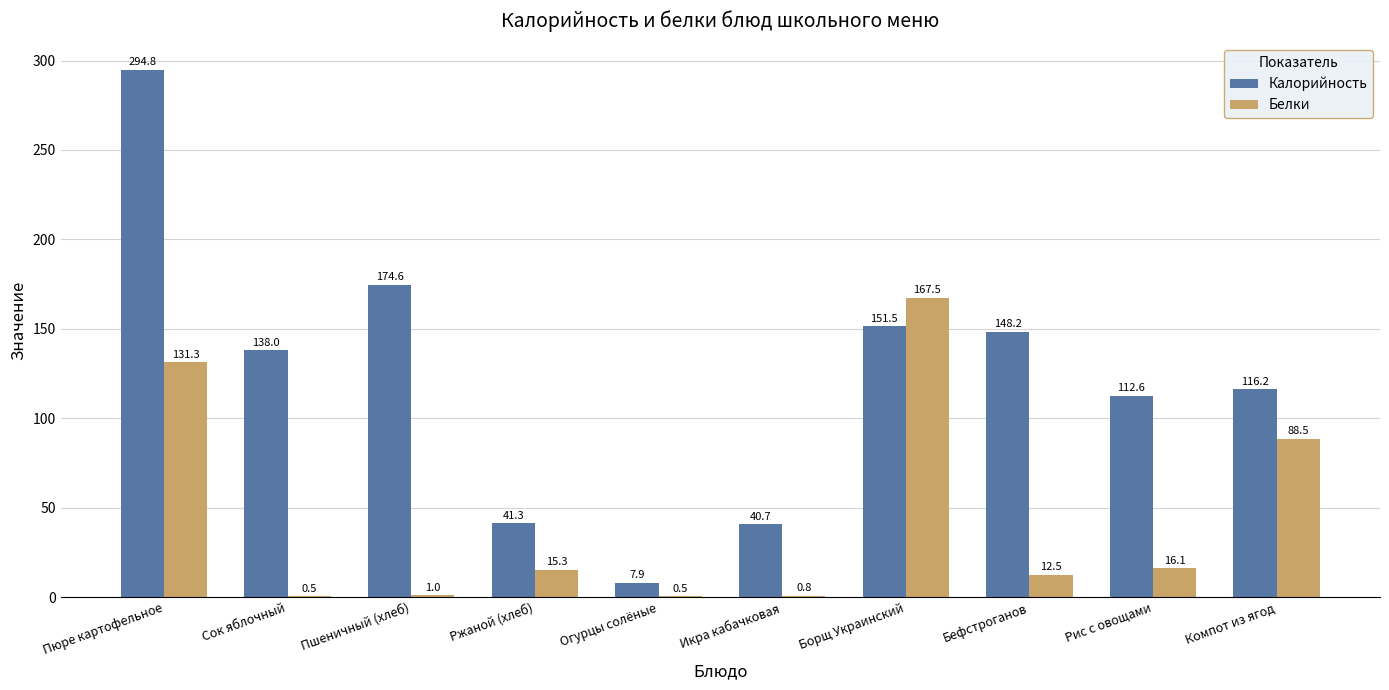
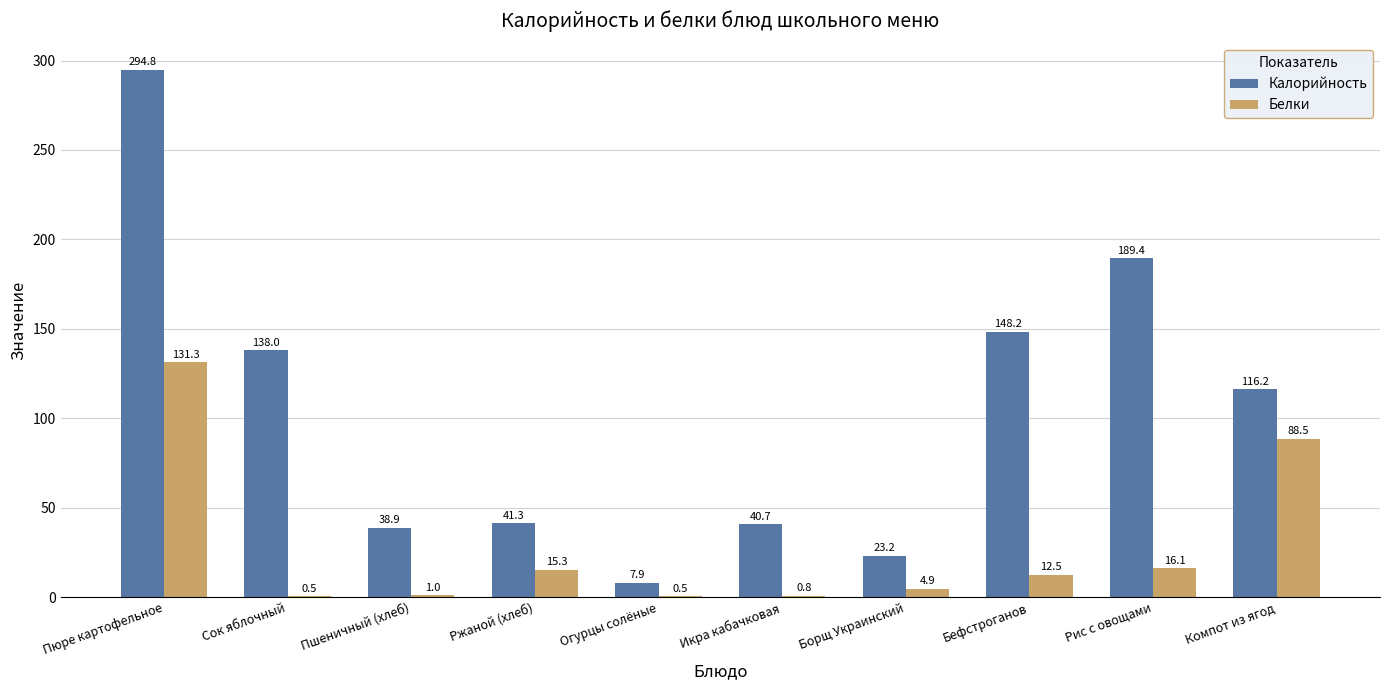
Калорийность, Пшеничный (хлеб): 174.6 -> 38.9
Калорийность, Борщ Украинский: 151.5 -> 23.2
Белки, Борщ Украинский: 167.5 -> 4.9
Калорийность, Рис с овощами: 112.6 -> 189.4
